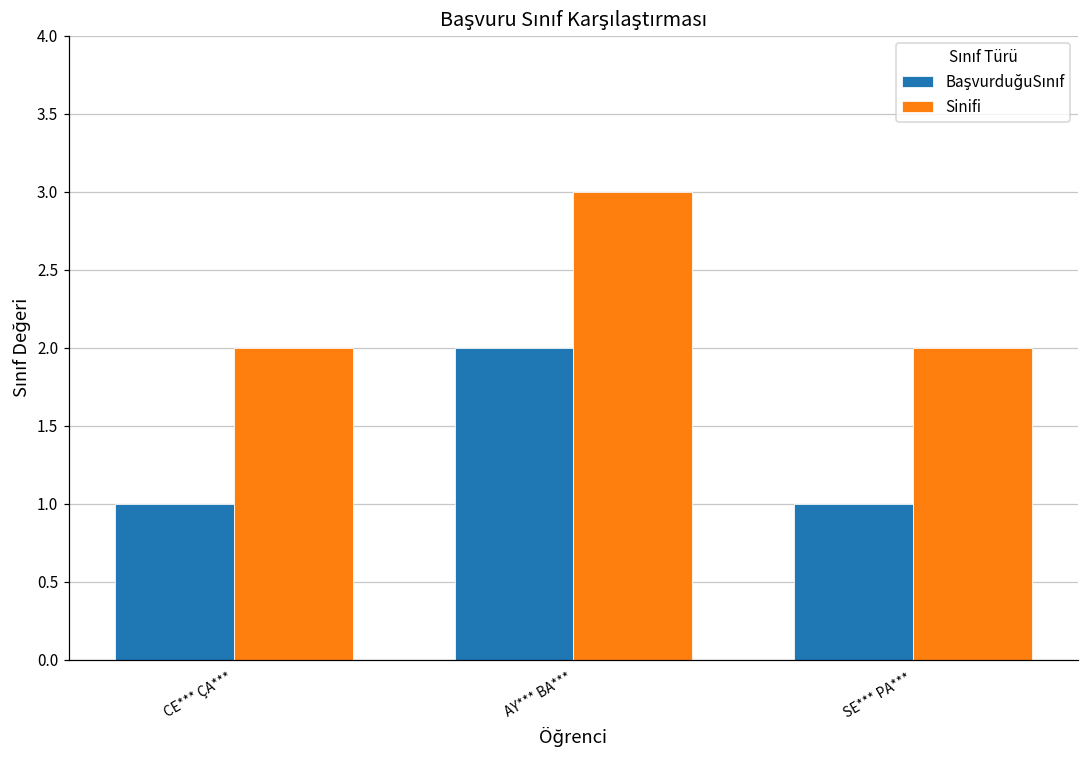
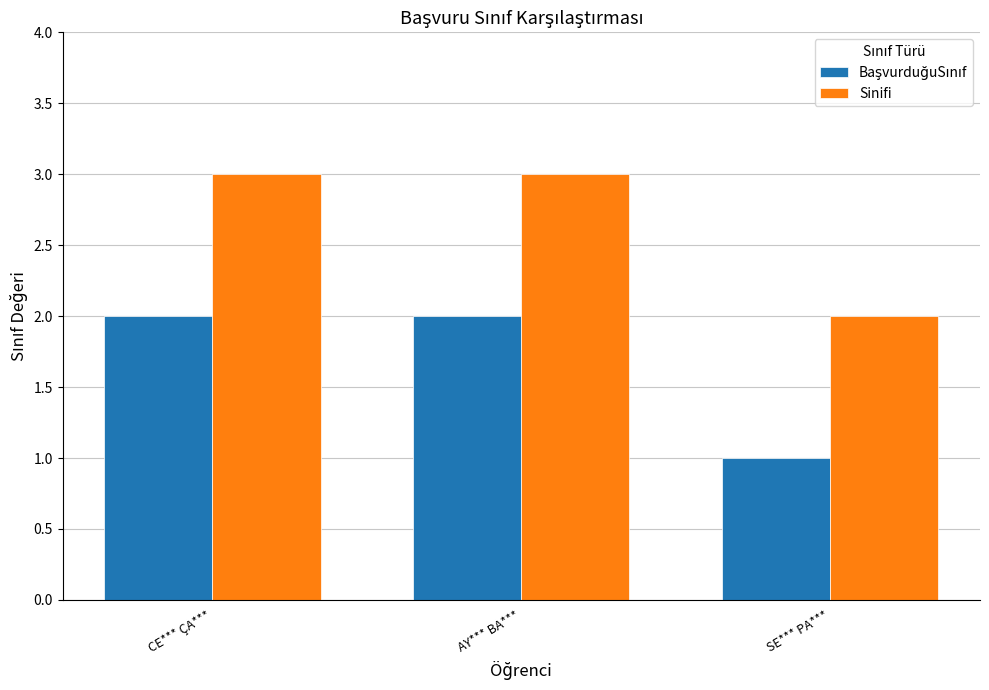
BaşvurduğuSınıf, CE*** ÇA***: 1 -> 2
Sinifi, CE*** ÇA***: 2 -> 3
